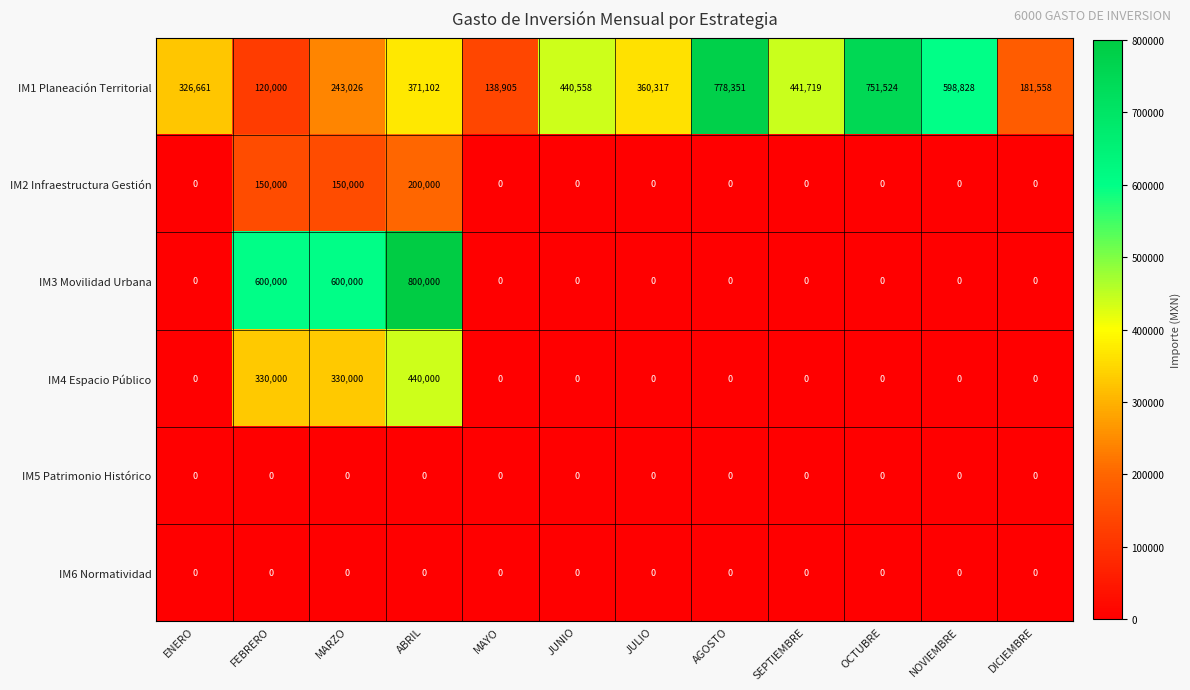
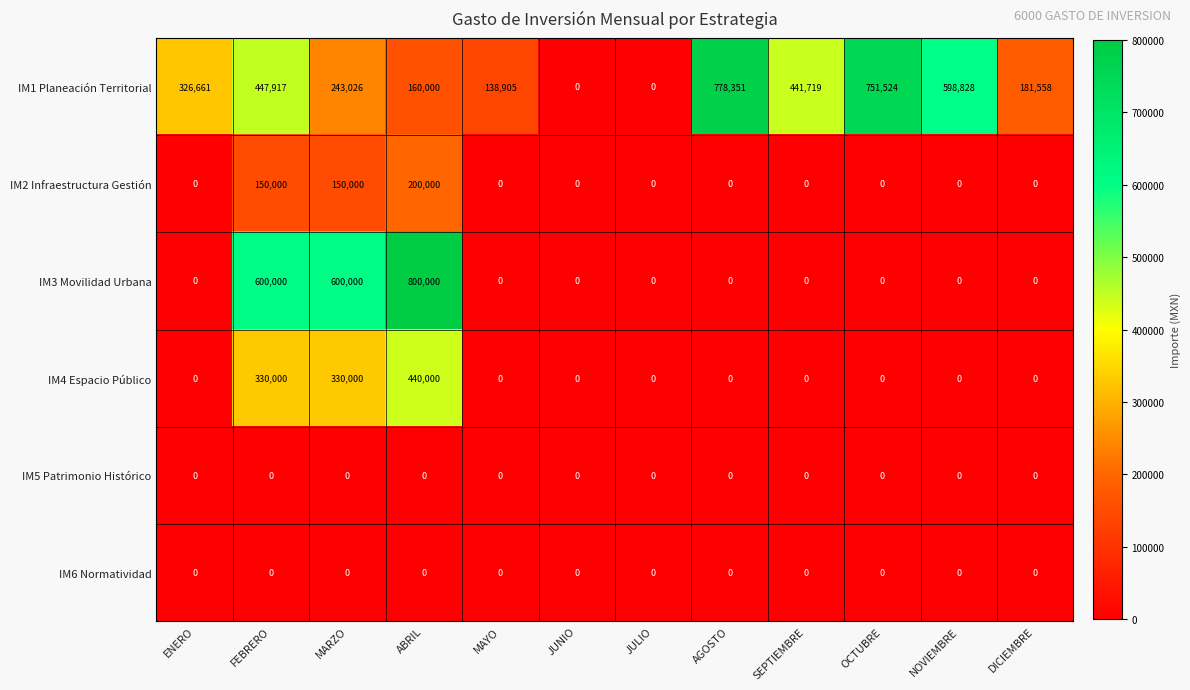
IM1 Planeación Territorial, FEBRERO: 120,000 -> 447,917
IM1 Planeación Territorial, ABRIL: 371,102 -> 160,000
IM1 Planeación Territorial, JUNIO: 440,558 -> 0
IM1 Planeación Territorial, JULIO: 360,317 -> 0
